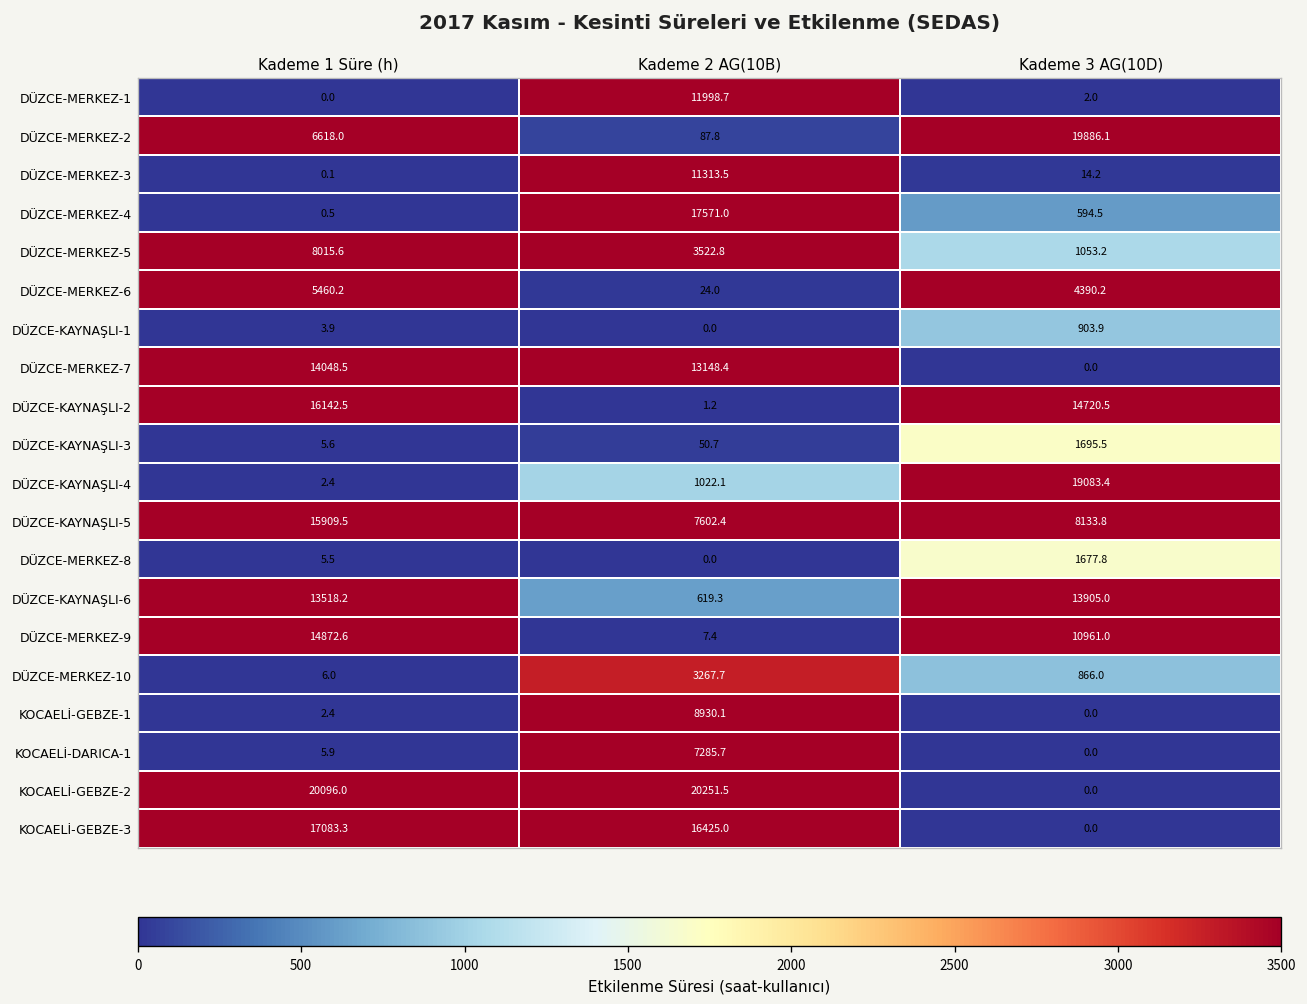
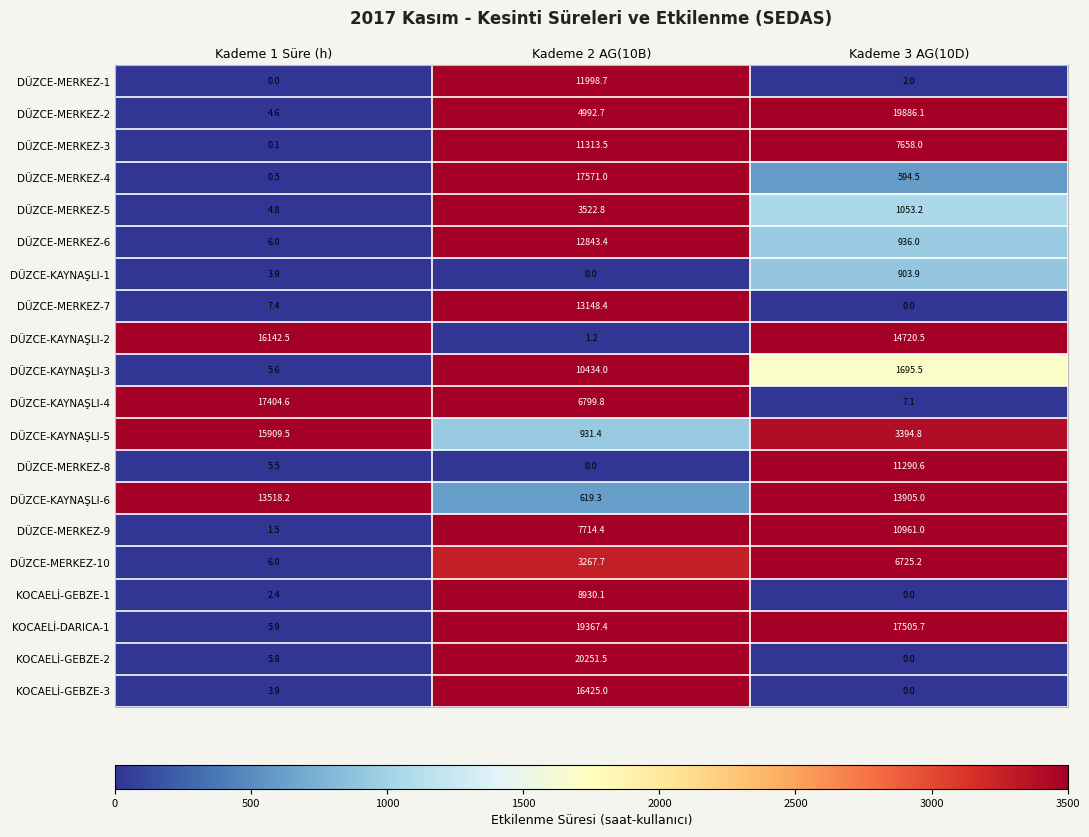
DÜZCE-MERKEZ-2, Kademe 1 Süre (h): 6618.0 -> 4.6
DÜZCE-MERKEZ-2, Kademe 2 AG(10B): 87.8 -> 4992.7
DÜZCE-MERKEZ-3, Kademe 3 AG(10D): 14.2 -> 7658.0
DÜZCE-MERKEZ-5, Kademe 1 Süre (h): 8015.6 -> 4.8
DÜZCE-MERKEZ-6, Kademe 1 Süre (h): 5460.2 -> 6.0
DÜZCE-MERKEZ-6, Kademe 2 AG(10B): 24.0 -> 12843.4
DÜZCE-MERKEZ-6, Kademe 3 AG(10D): 4390.2 -> 936.0
DÜZCE-MERKEZ-7, Kademe 1 Süre (h): 14048.5 -> 7.4
DÜZCE-KAYNAŞLI-3, Kademe 2 AG(10B): 50.7 -> 10434.0
DÜZCE-KAYNAŞLI-4, Kademe 1 Süre (h): 2.4 -> 17404.6
DÜZCE-KAYNAŞLI-4, Kademe 2 AG(10B): 1022.1 -> 6799.8
DÜZCE-KAYNAŞLI-4, Kademe 3 AG(10D): 19083.4 -> 7.1
DÜZCE-KAYNAŞLI-5, Kademe 2 AG(10B): 7602.4 -> 931.4
DÜZCE-KAYNAŞLI-5, Kademe 3 AG(10D): 8133.8 -> 3394.8
DÜZCE-MERKEZ-8, Kademe 3 AG(10D): 1677.8 -> 11290.6
DÜZCE-MERKEZ-9, Kademe 1 Süre (h): 14872.6 -> 1.5
DÜZCE-MERKEZ-9, Kademe 2 AG(10B): 7.4 -> 7714.4
DÜZCE-MERKEZ-10, Kademe 3 AG(10D): 866.0 -> 6725.2
KOCAELİ-DARICA-1, Kademe 2 AG(10B): 7285.7 -> 19367.4
KOCAELİ-DARICA-1, Kademe 3 AG(10D): 0.0 -> 17505.7
KOCAELİ-GEBZE-2, Kademe 1 Süre (h): 20096.0 -> 5.8
KOCAELİ-GEBZE-3, Kademe 1 Süre (h): 17083.3 -> 3.9
